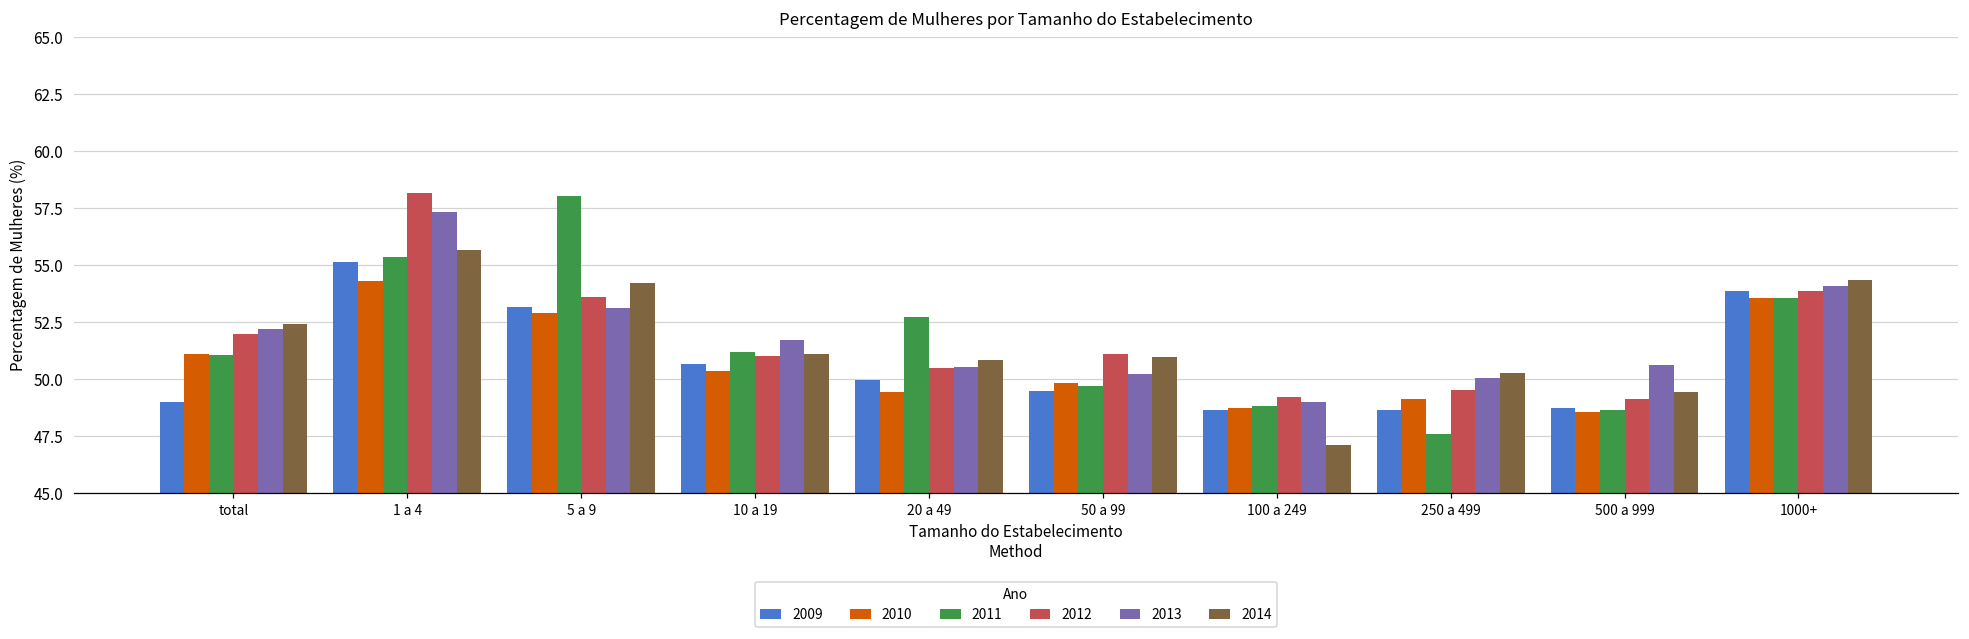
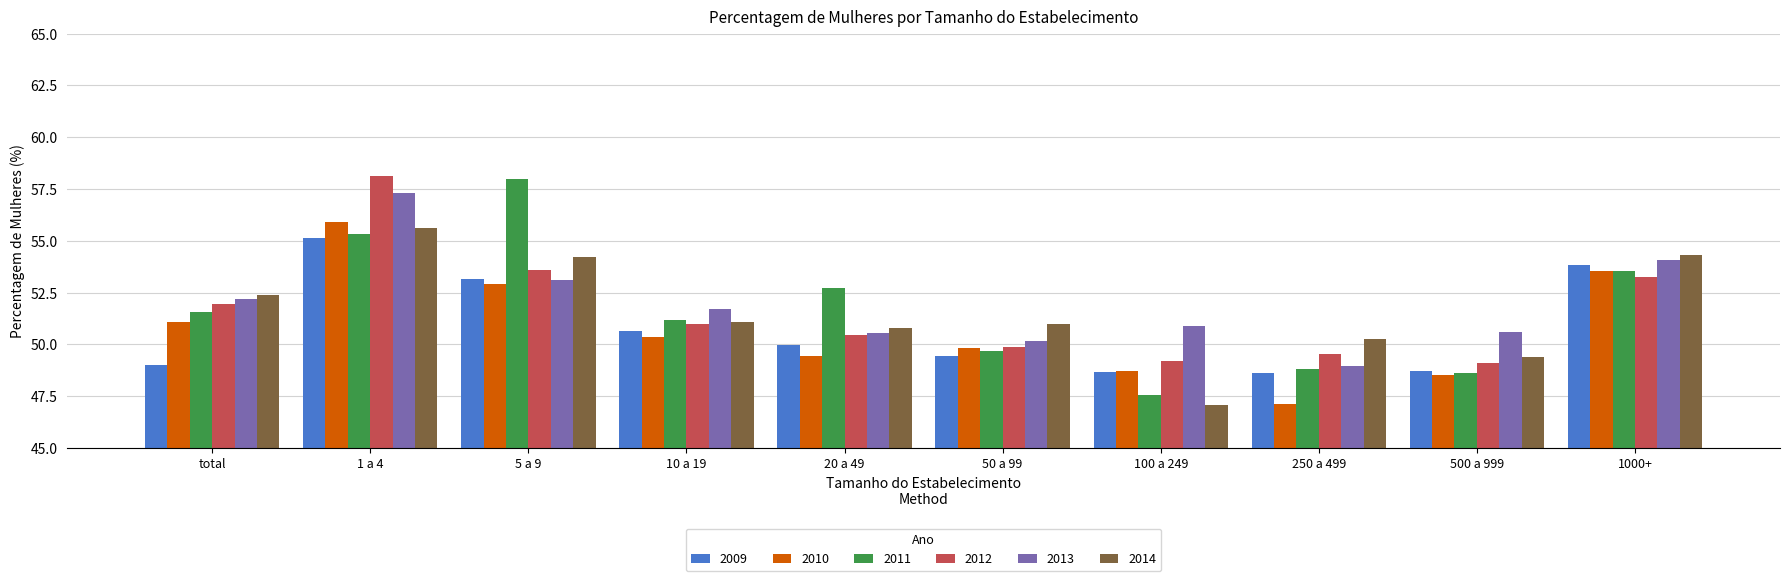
2011, total: 51.1 -> 51.6
2010, 1 a 4: 54.3 -> 55.9
2012, 50 a 99: 51.1 -> 49.9
2011, 100 a 249: 48.8 -> 47.6
2013, 100 a 249: 49.0 -> 50.9
2010, 250 a 499: 49.1 -> 47.1
2011, 250 a 499: 47.6 -> 48.8
2013, 250 a 499: 50.0 -> 49.0
2012, 1000+: 53.8 -> 53.2
